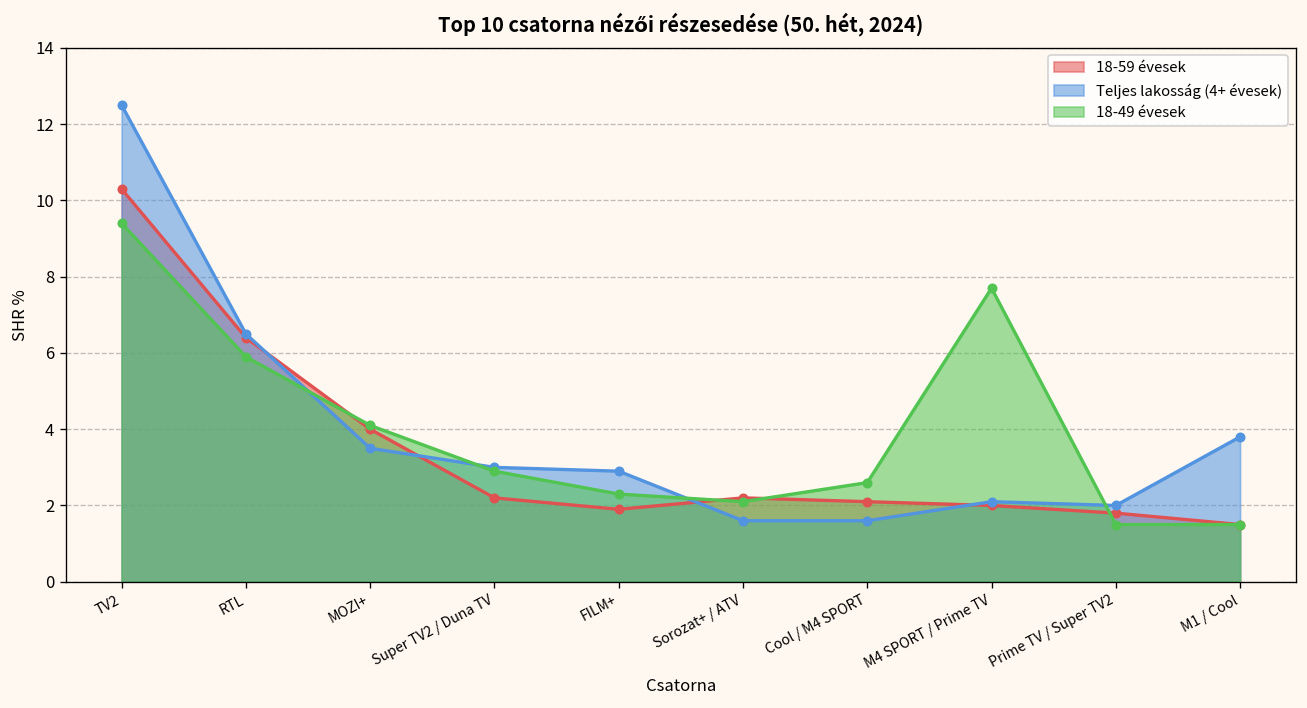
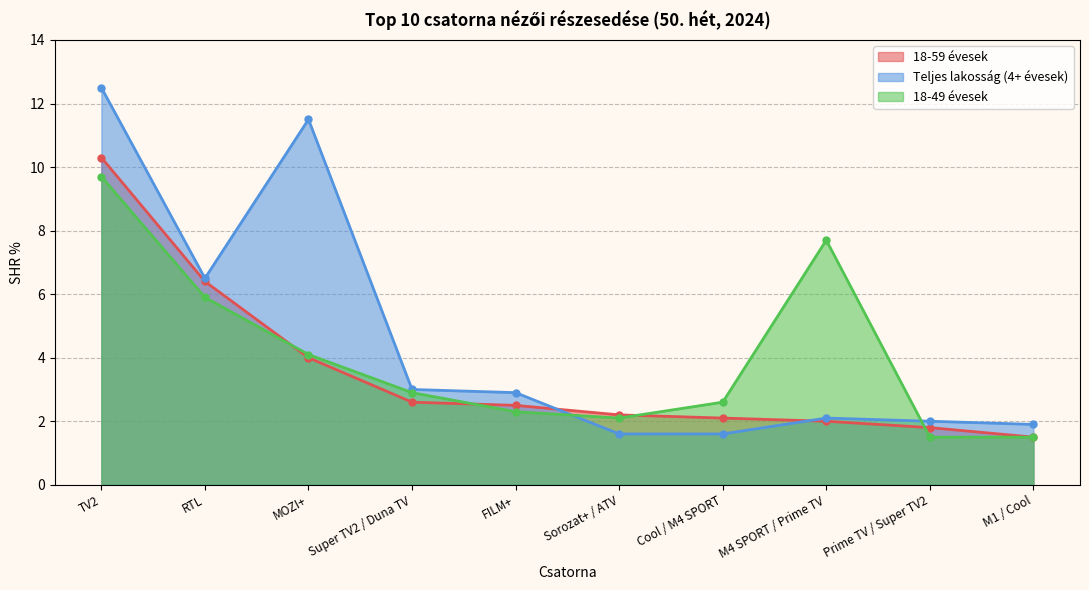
18-49 évesek, TV2: 9.4 -> 9.7
Teljes lakosság (4+ évesek), MOZI+: 3.5 -> 11.5
18-59 évesek, Super TV2 / Duna TV: 2.2 -> 2.6
18-59 évesek, FILM+: 1.9 -> 2.5
Teljes lakosság (4+ évesek), M1 / Cool: 3.8 -> 1.9
